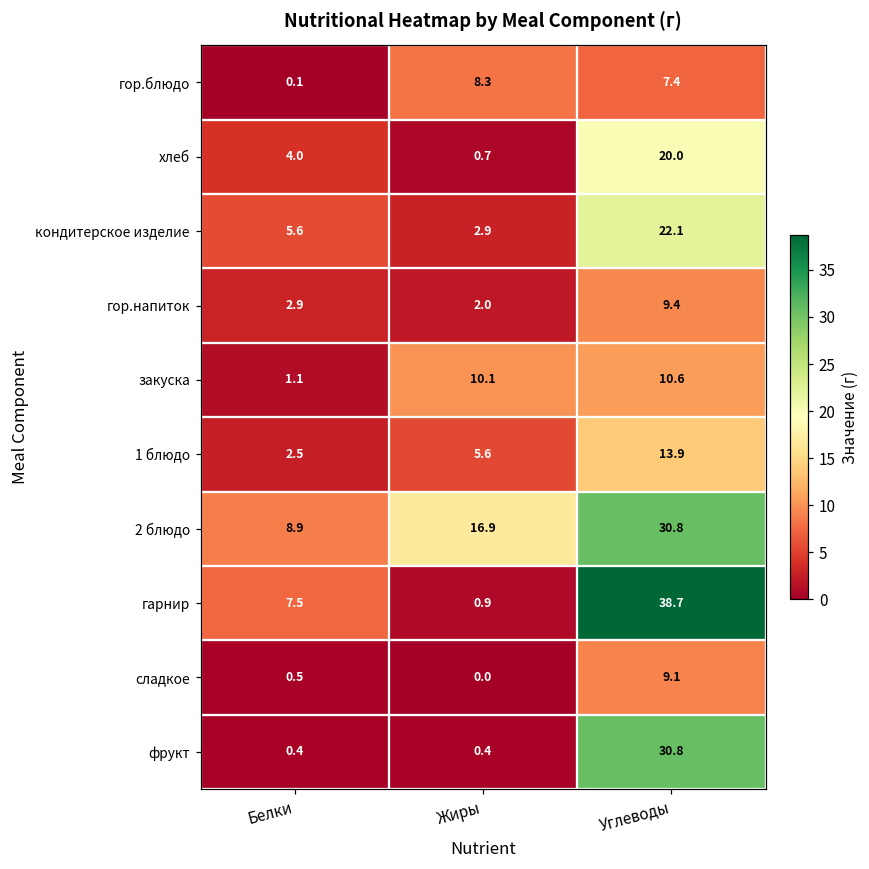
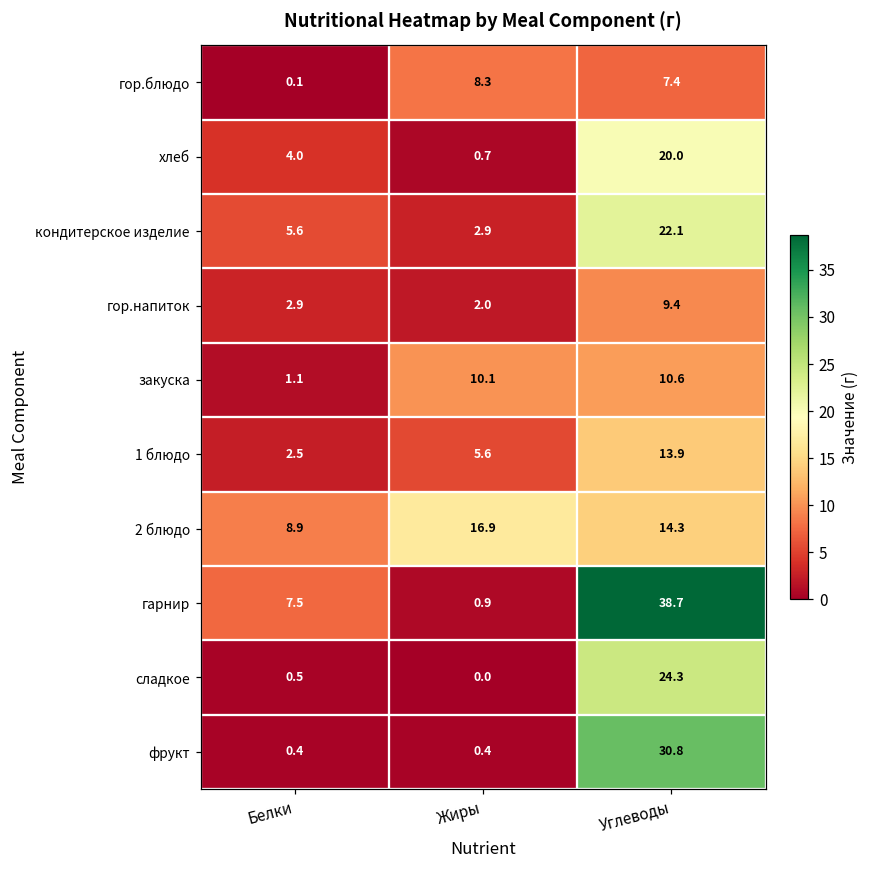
2 блюдо, Углеводы: 30.8 -> 14.3
сладкое, Углеводы: 9.1 -> 24.3
